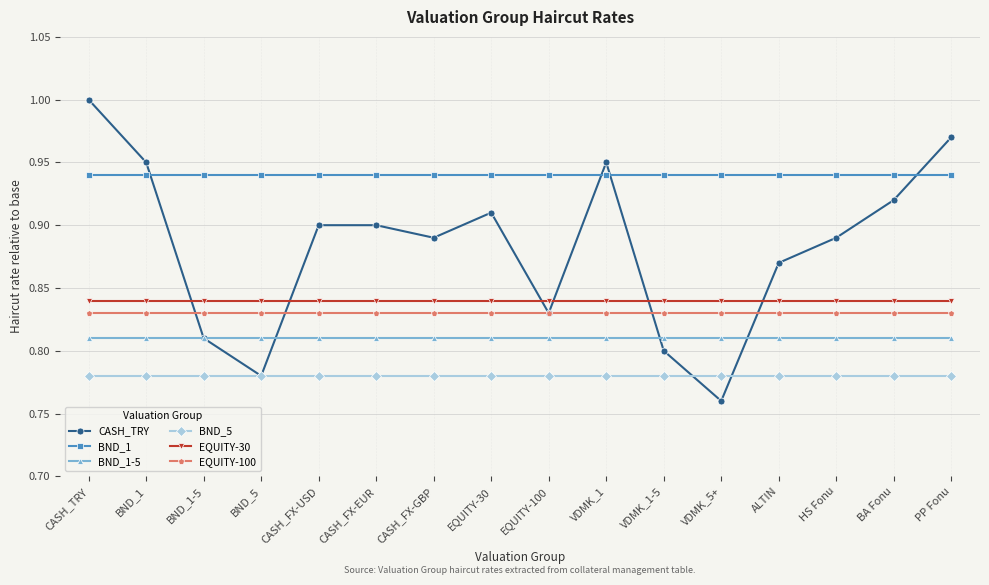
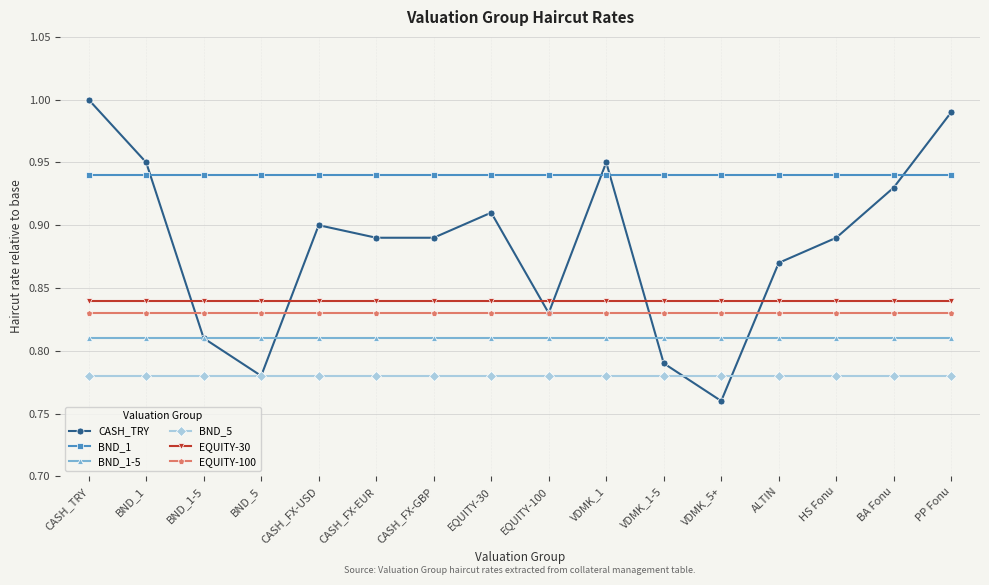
CASH_TRY, CASH_FX-EUR: 0.90 -> 0.89
CASH_TRY, VDMK_1-5: 0.80 -> 0.79
CASH_TRY, BA Fonu: 0.92 -> 0.93
CASH_TRY, PP Fonu: 0.97 -> 0.99
